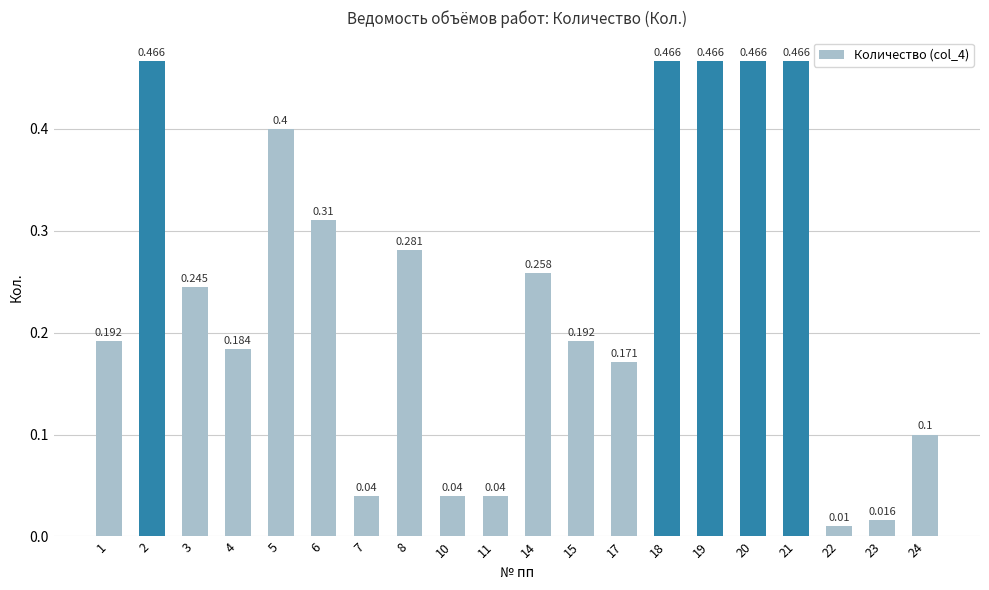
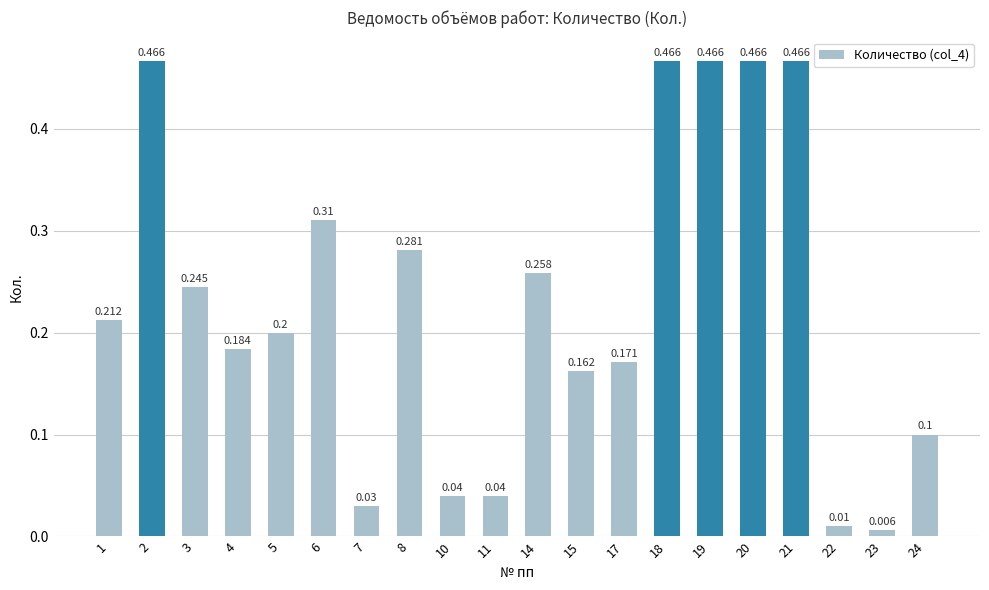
1: 0.192 -> 0.212
5: 0.4 -> 0.2
7: 0.04 -> 0.03
15: 0.192 -> 0.162
23: 0.016 -> 0.006
